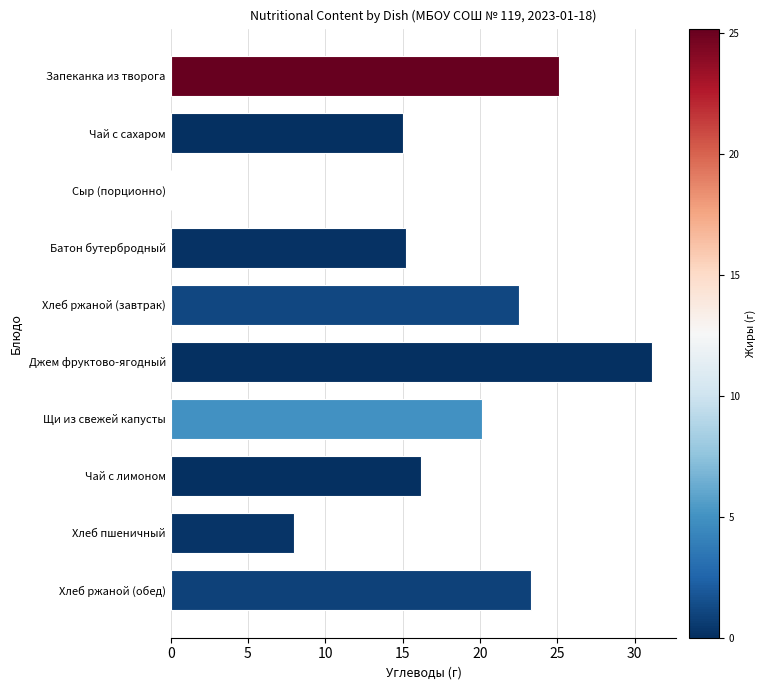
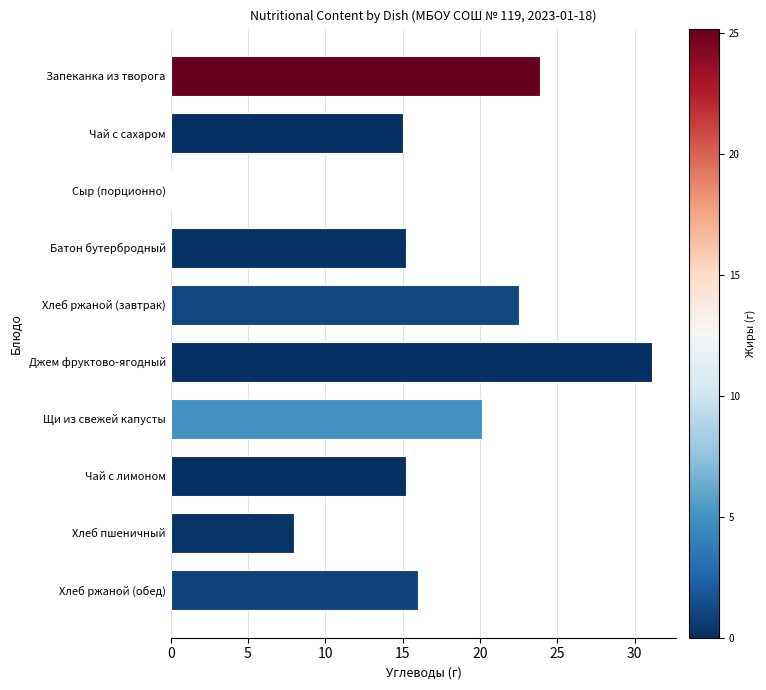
Запеканка из творога: 25.1 -> 23.9
Чай с лимоном: 16.2 -> 15.2
Хлеб ржаной (обед): 23.3 -> 16.0
